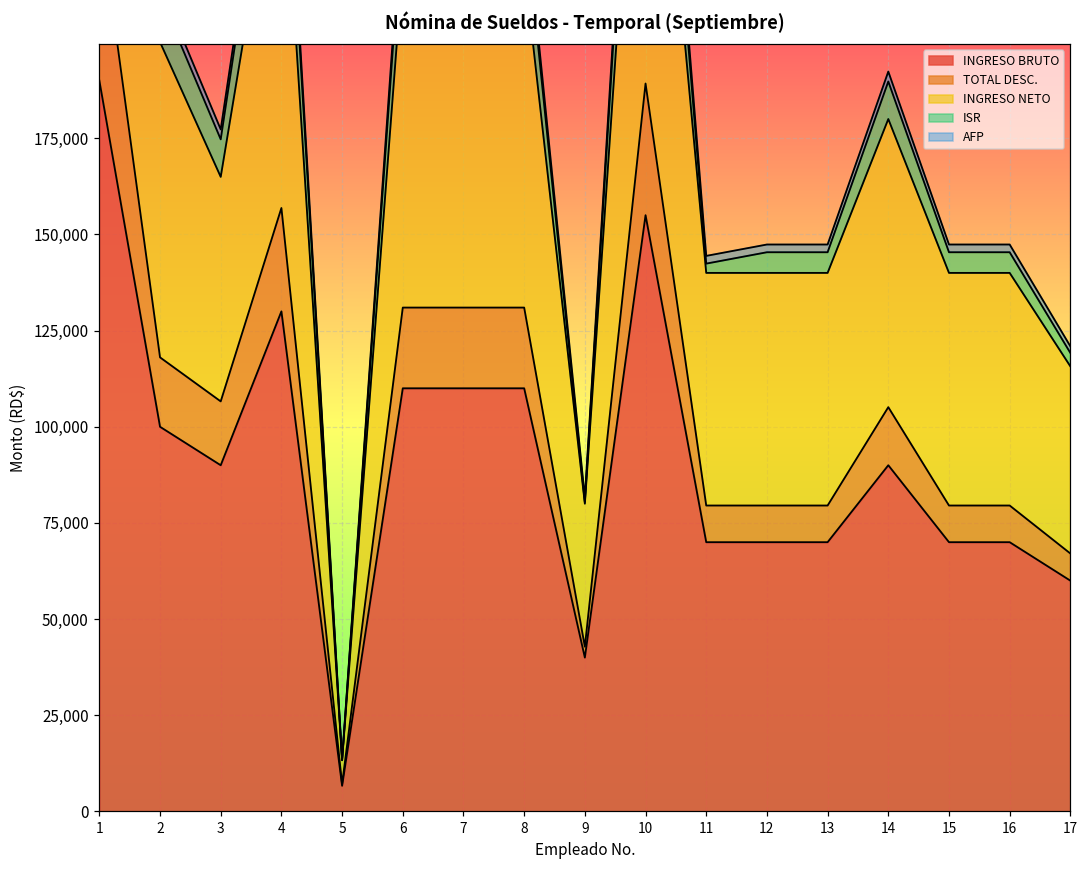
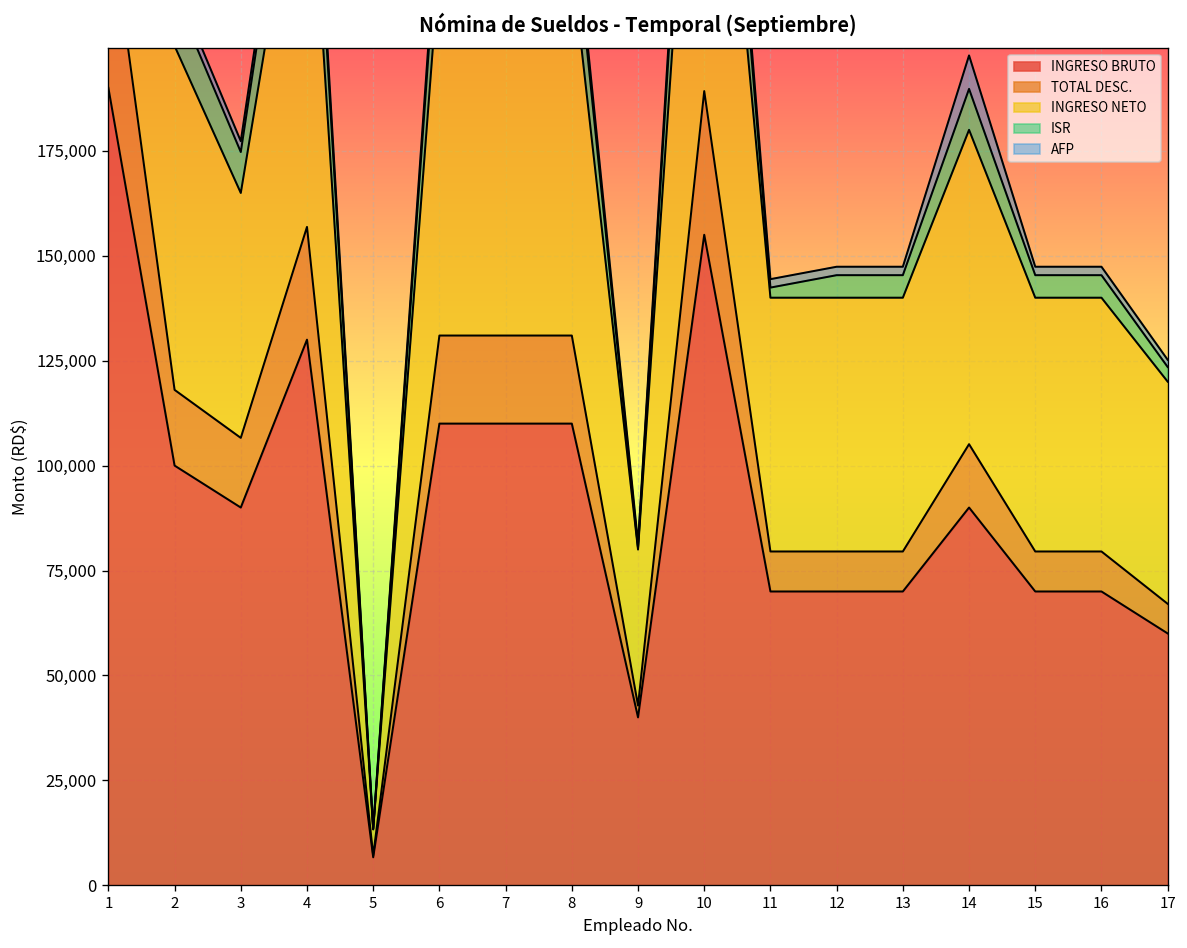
AFP, 14: 3,000 -> 8,000
INGRESO NETO, 17: 49,000 -> 53,000
